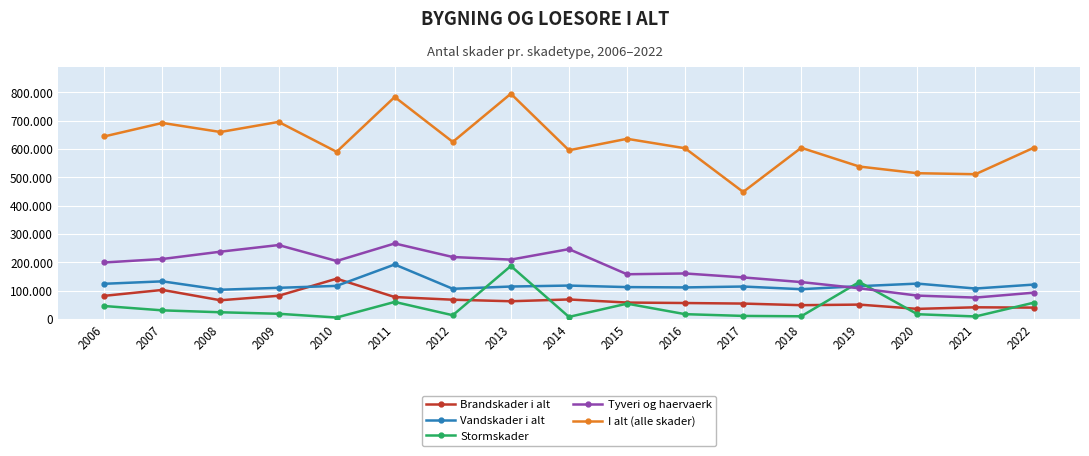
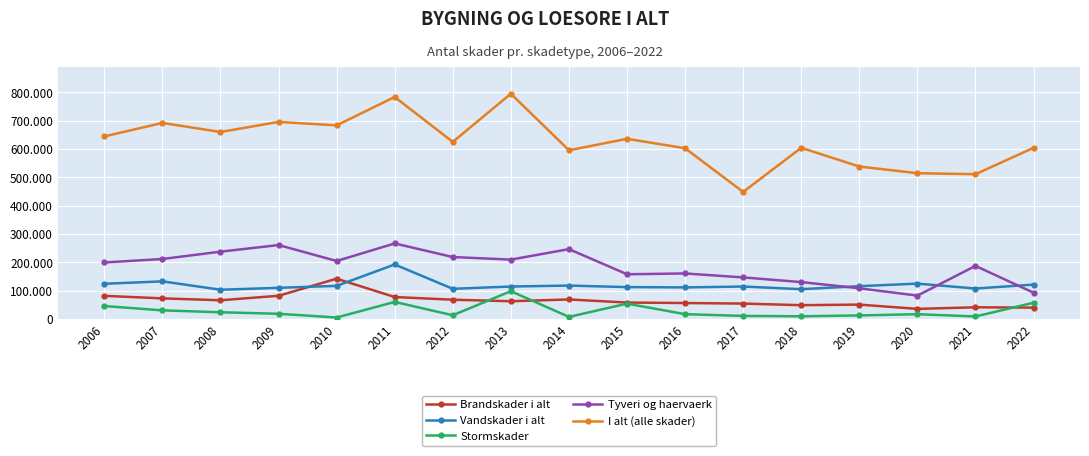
Brandskader i alt, 2007: 100 -> 70
I alt (alle skader), 2010: 590 -> 680
Stormskader, 2013: 190 -> 100
Stormskader, 2019: 130 -> 10
Tyveri og haervaerk, 2021: 80 -> 190
